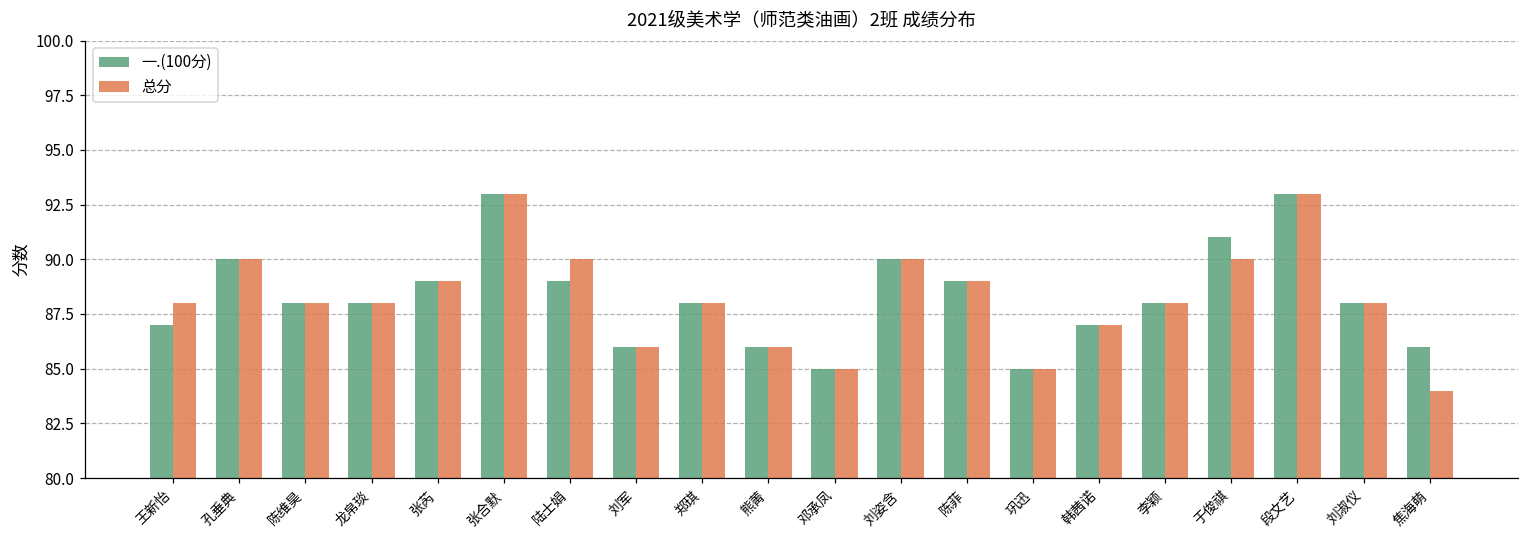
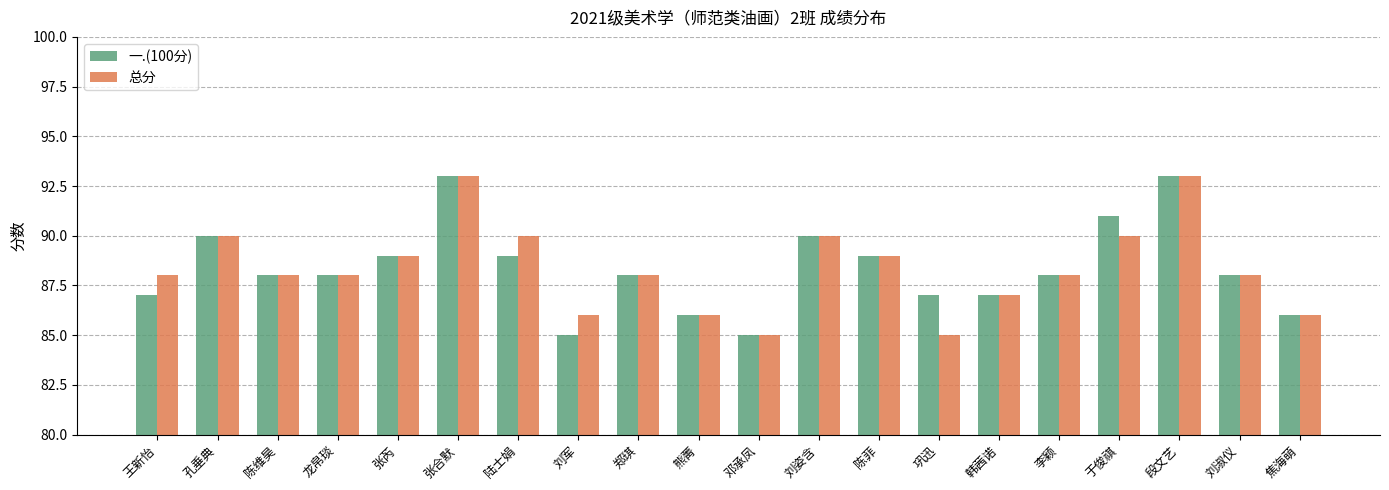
一.(100分), 刘军: 86 -> 85
一.(100分), 巩迅: 85 -> 87
总分, 焦海萌: 84 -> 86
